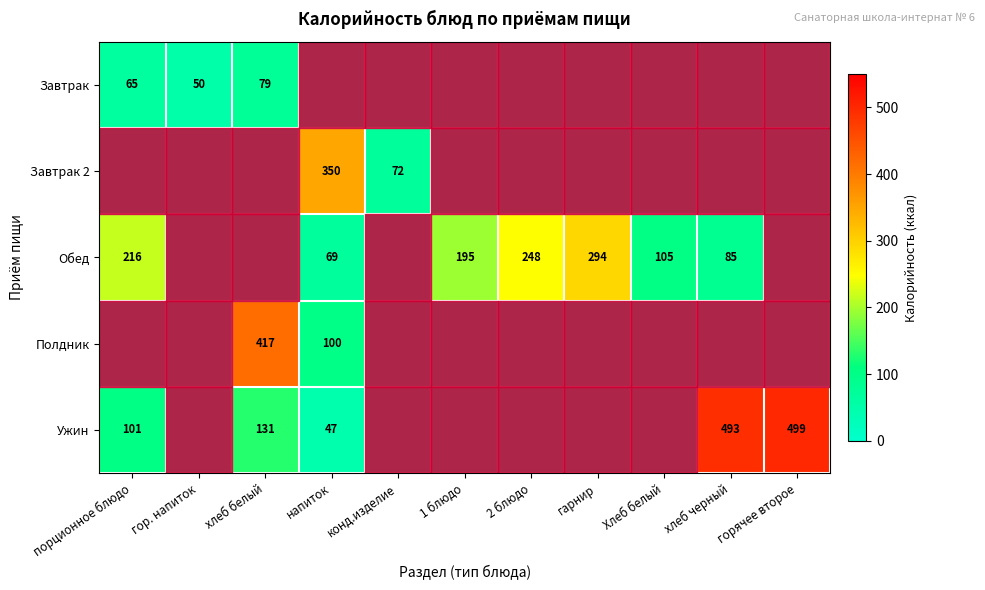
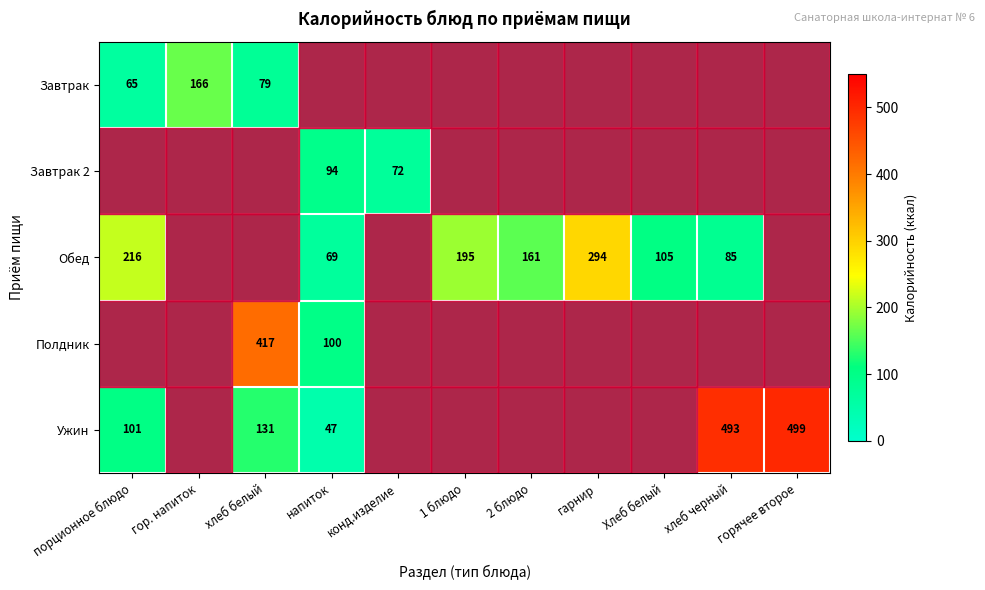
Завтрак, гор. напиток: 50 -> 166
Завтрак 2, напиток: 350 -> 94
Обед, 2 блюдо: 248 -> 161
